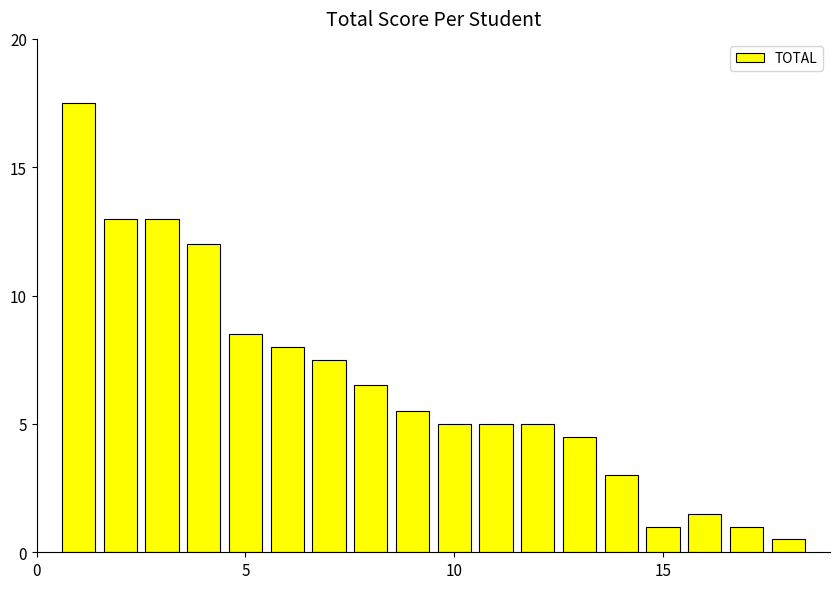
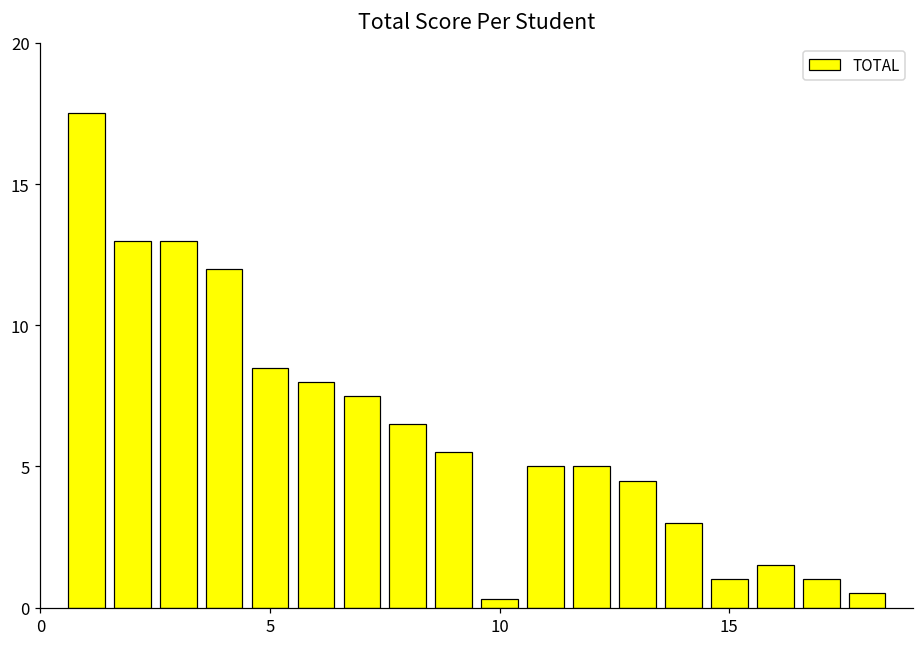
10: 5.0 -> 0.3
